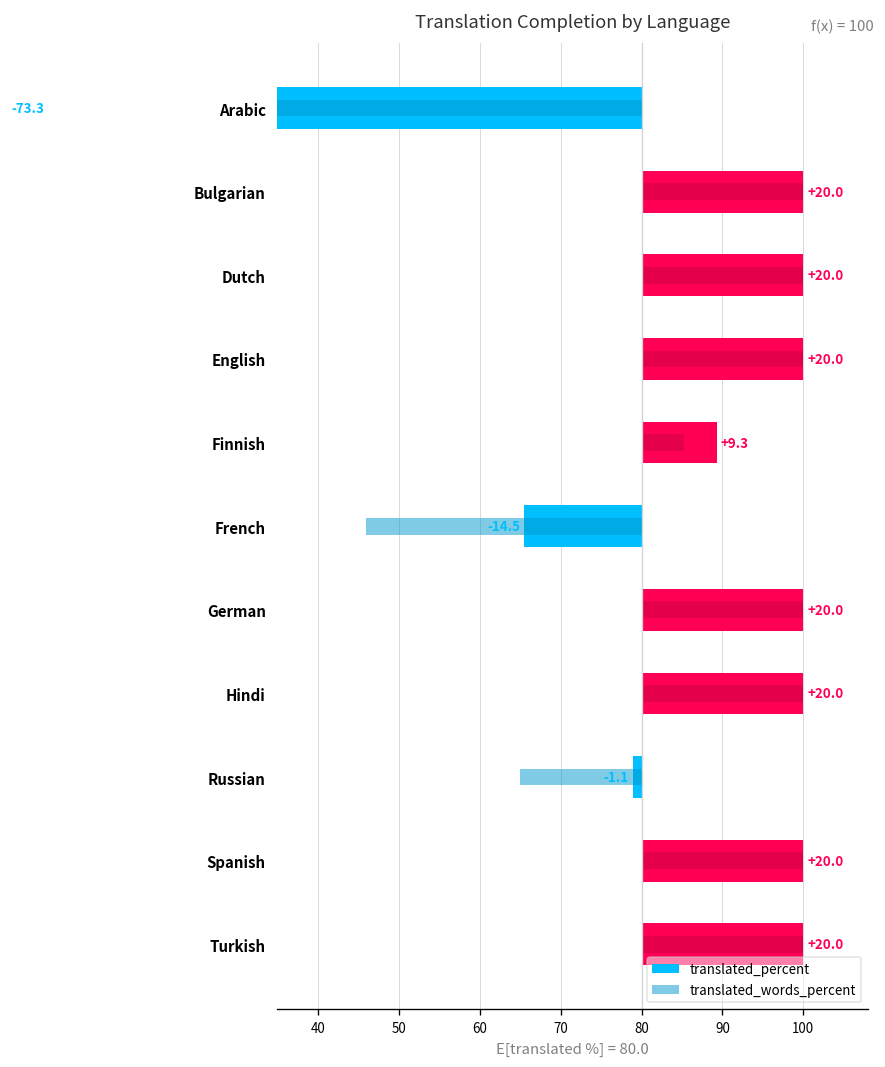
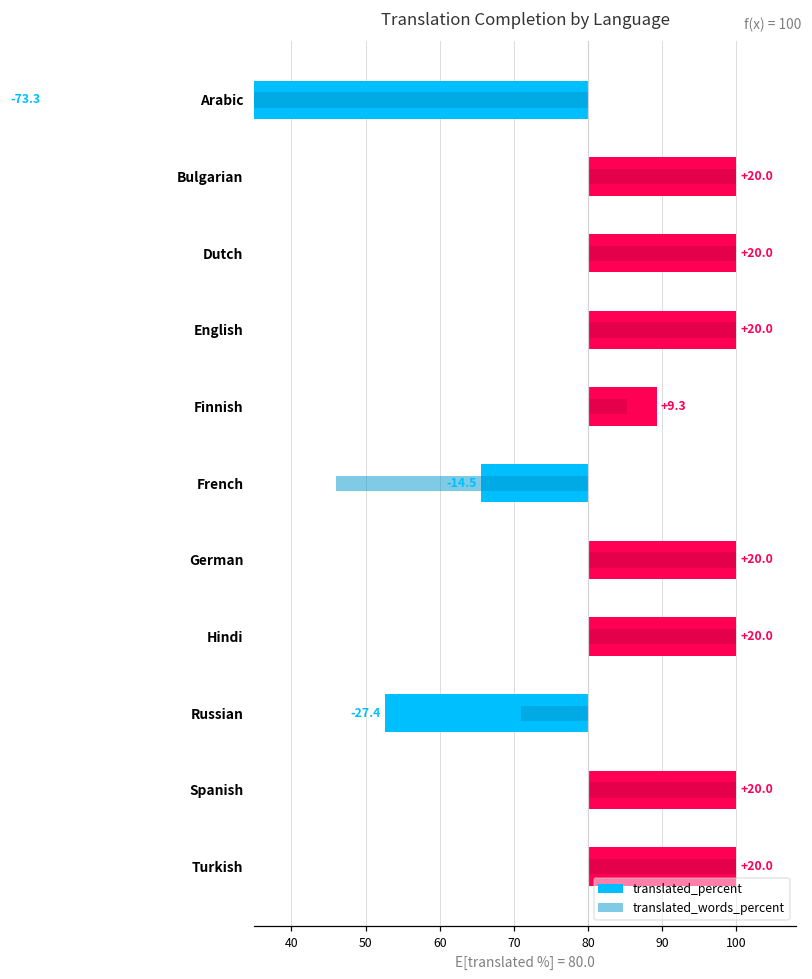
translated_percent, Russian: -1.1 -> -27.4
translated_words_percent, Russian: 65 -> 71
